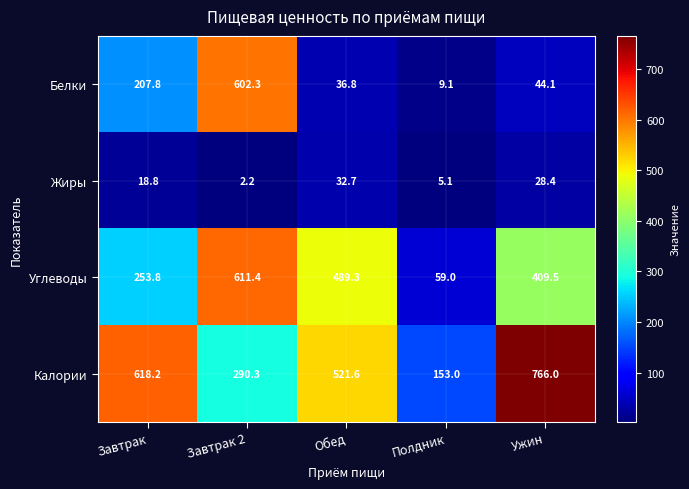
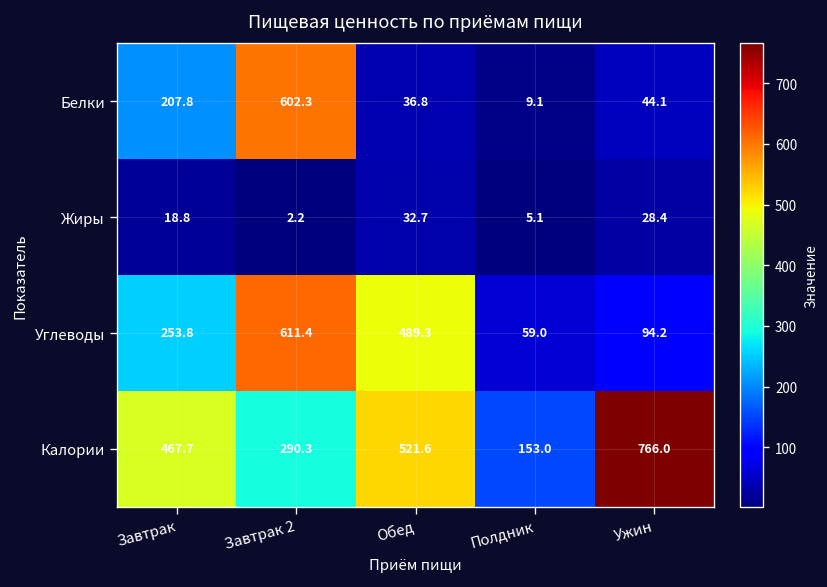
Углеводы, Ужин: 409.5 -> 94.2
Калории, Завтрак: 618.2 -> 467.7
